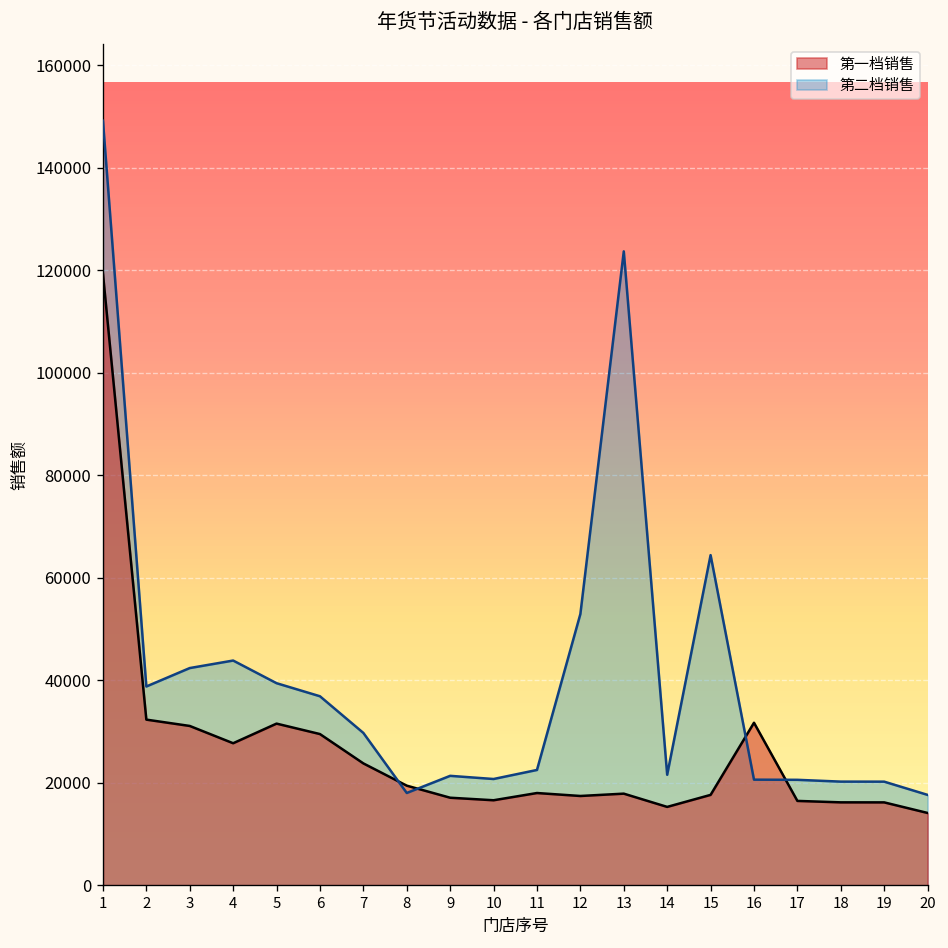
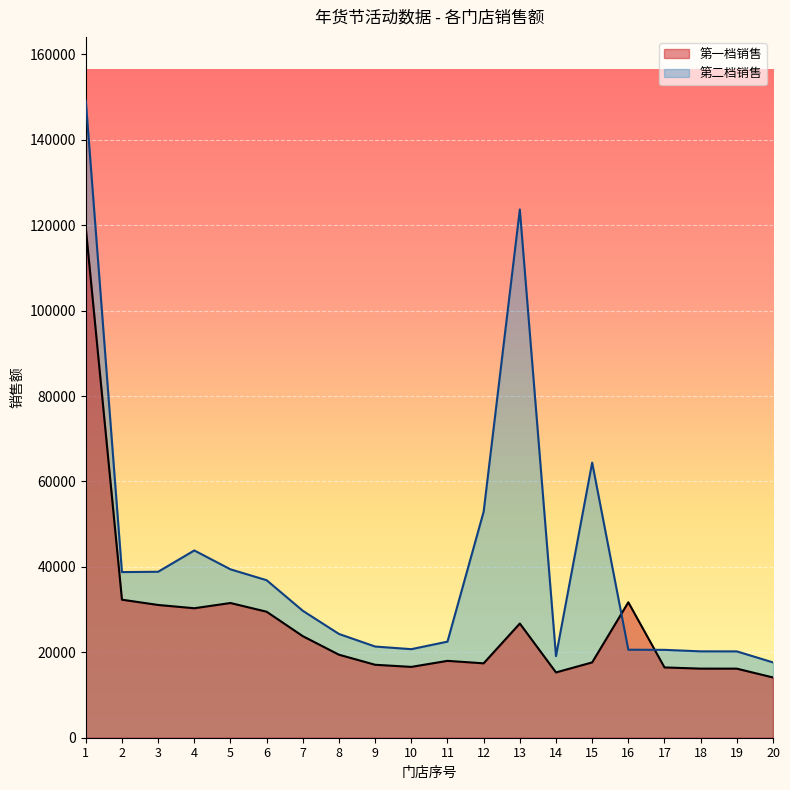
第二档销售, 3: 42000 -> 39000
第一档销售, 4: 28000 -> 30000
第二档销售, 8: 18000 -> 24000
第一档销售, 13: 18000 -> 27000
第二档销售, 14: 22000 -> 19000
